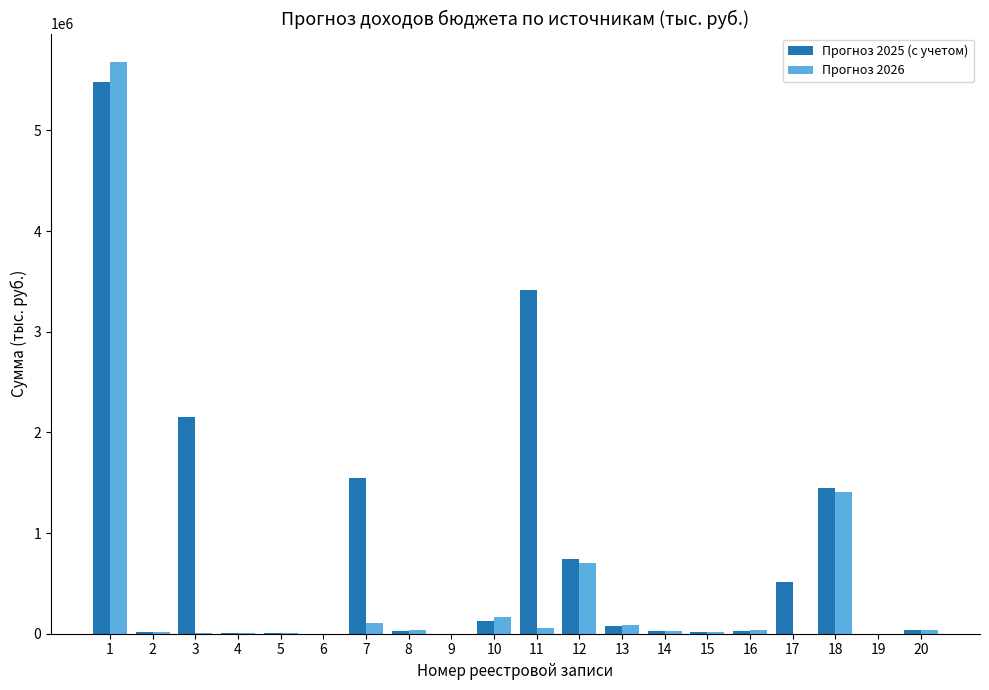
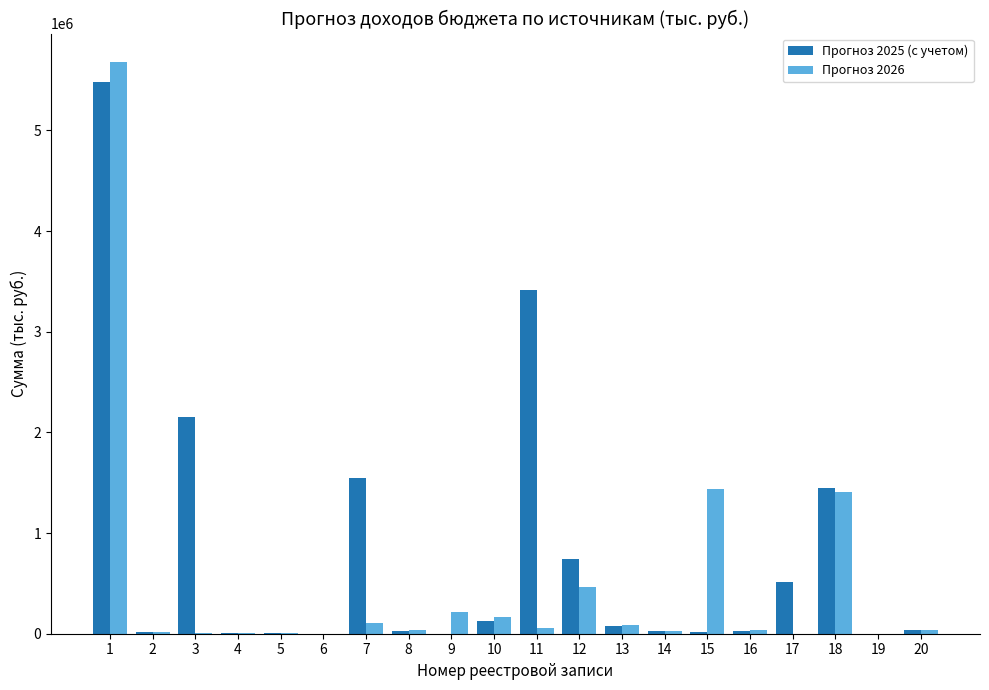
Прогноз 2026, 9: 0 -> 210000
Прогноз 2026, 12: 710000 -> 470000
Прогноз 2026, 15: 20000 -> 1440000
